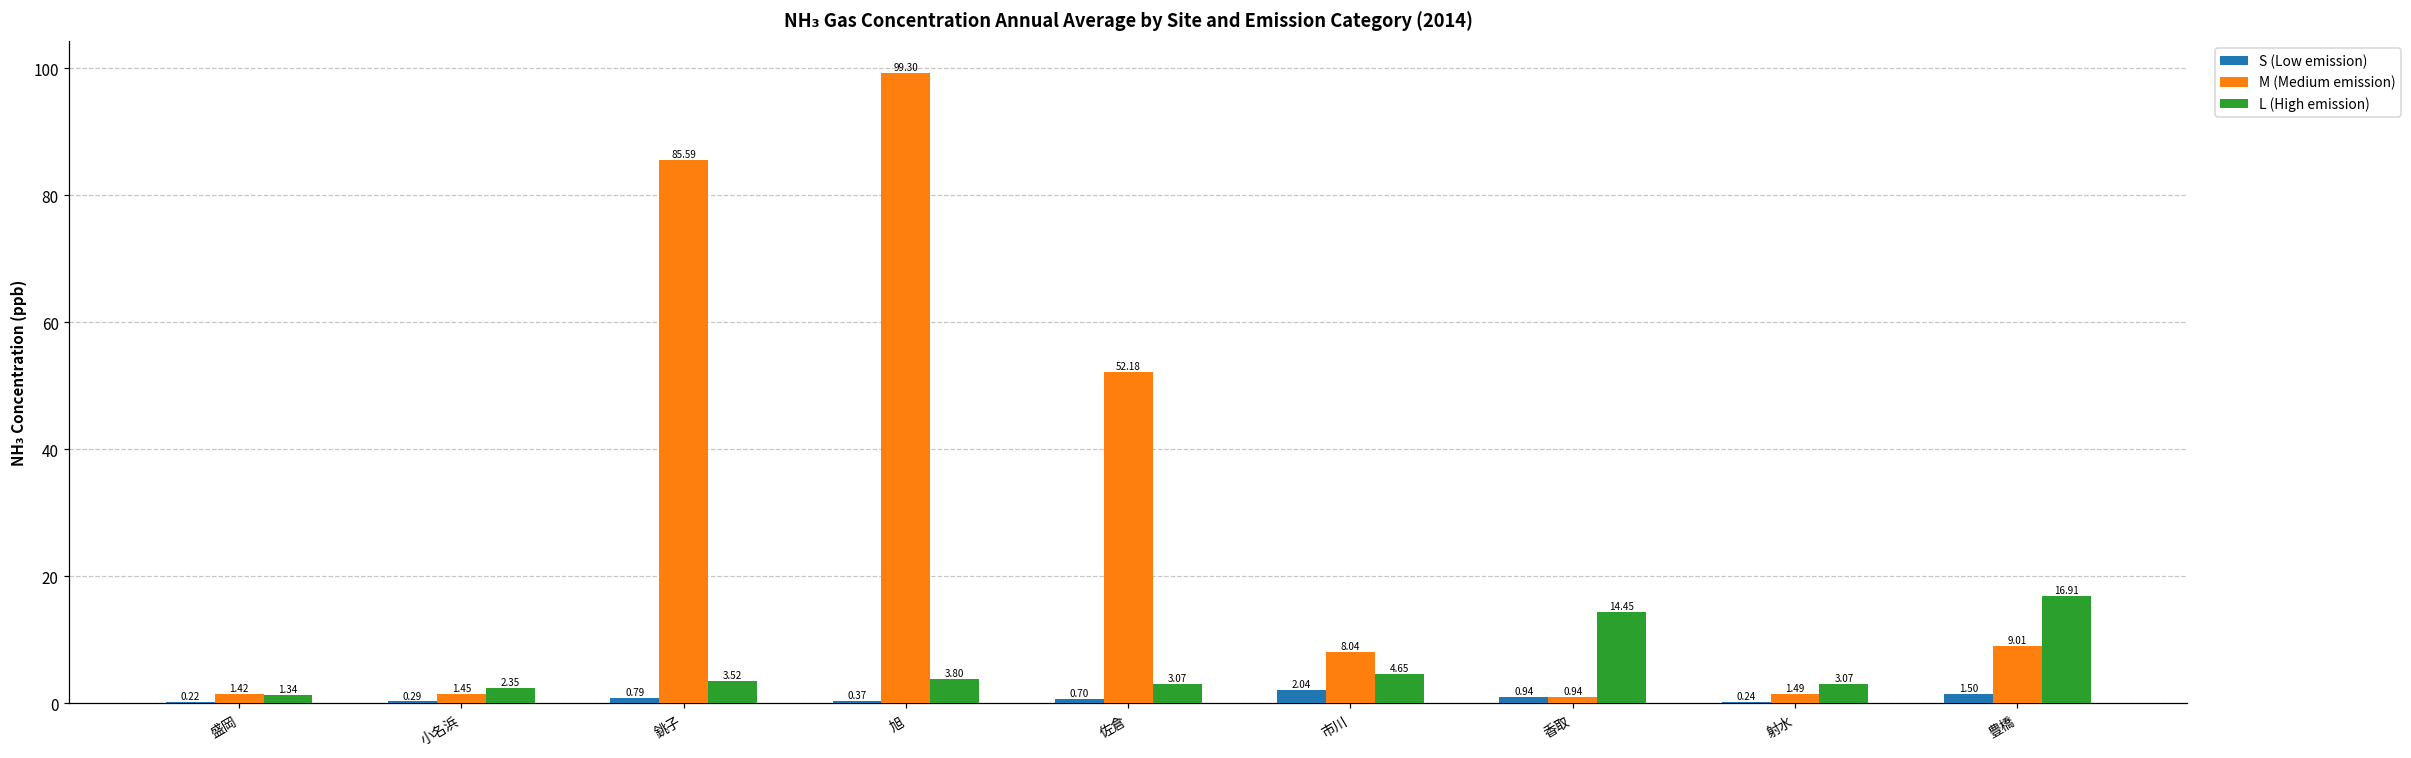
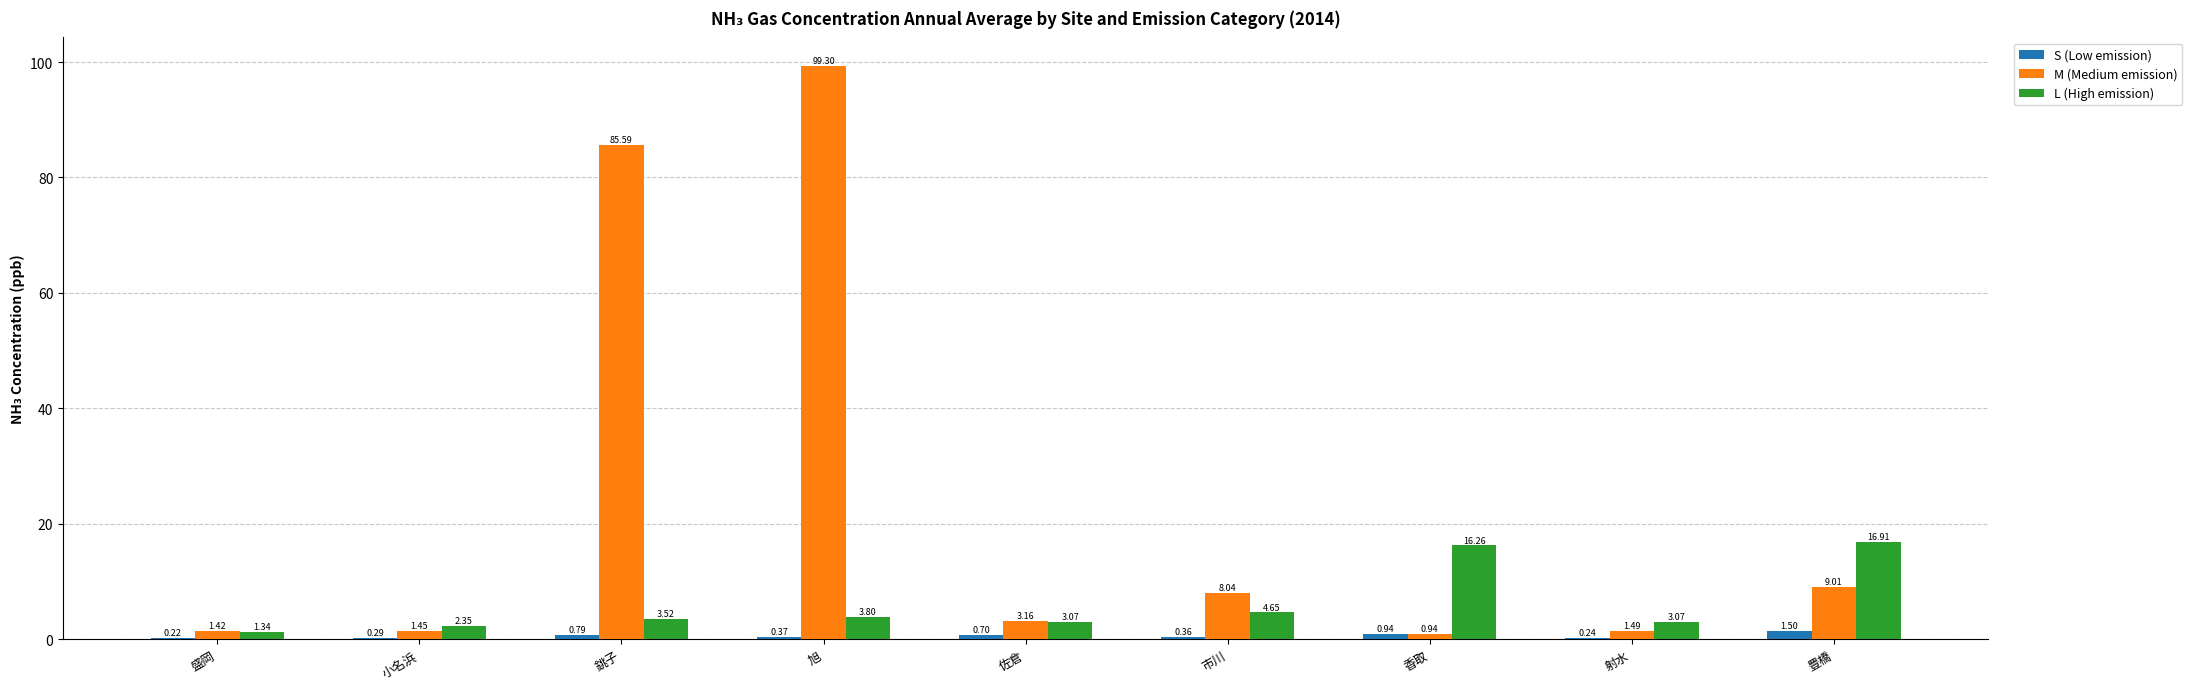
M (Medium emission), 佐倉: 52.18 -> 3.16
S (Low emission), 市川: 2.04 -> 0.36
L (High emission), 香取: 14.45 -> 16.26
